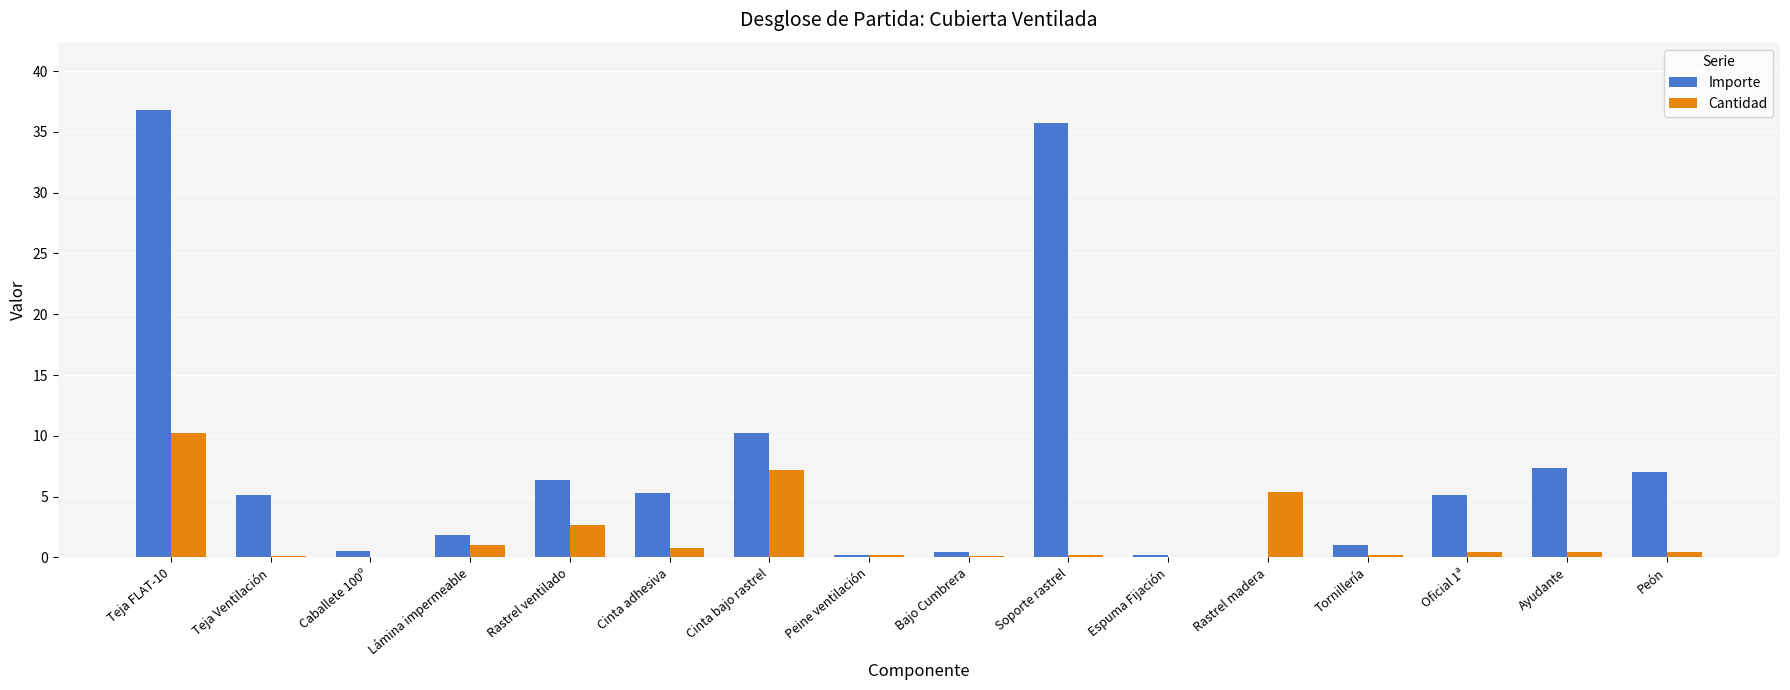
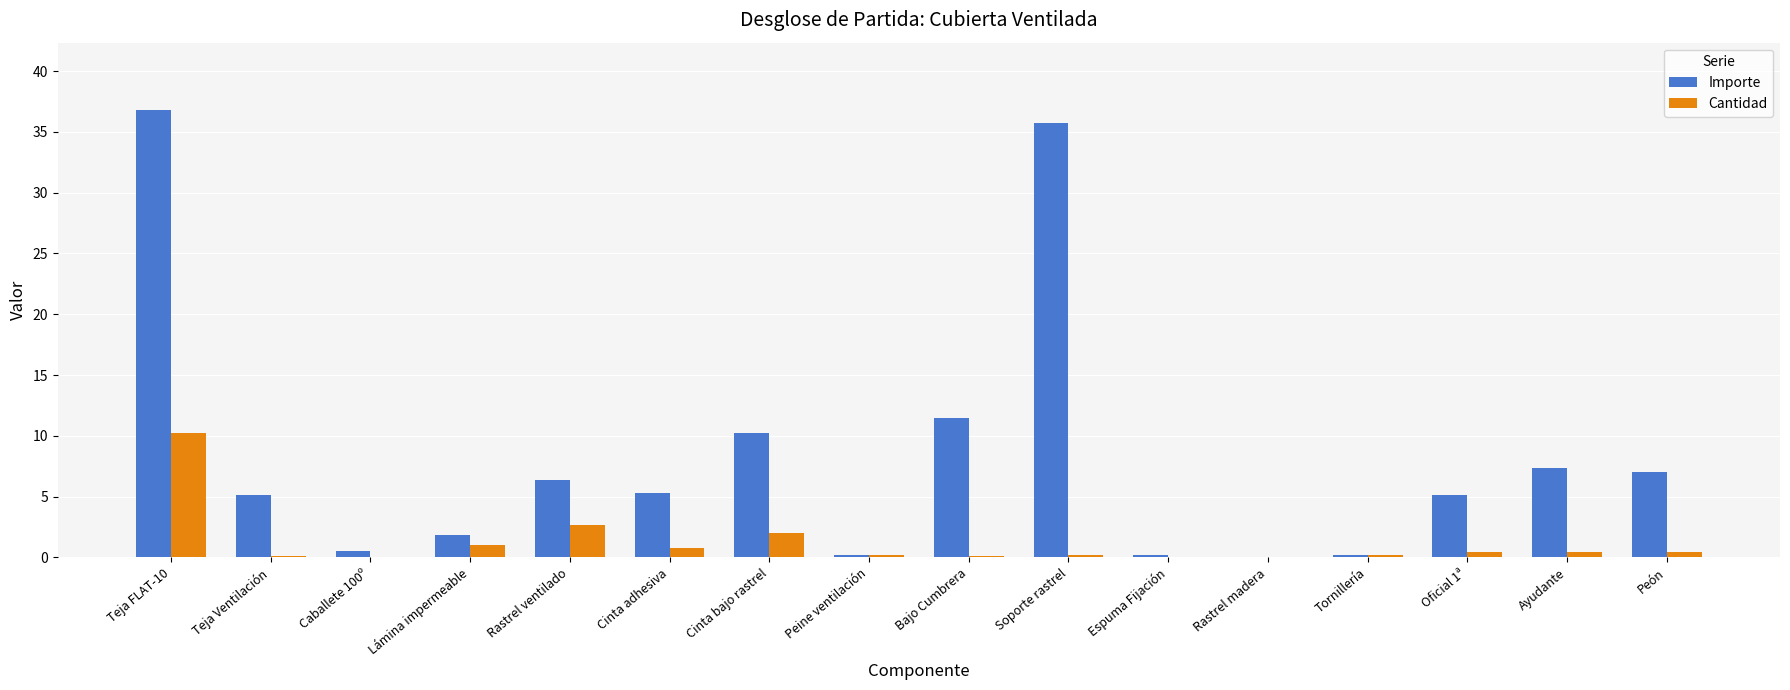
Cantidad, Cinta bajo rastrel: 7.2 -> 2.0
Importe, Bajo Cumbrera: 0.4 -> 11.4
Cantidad, Rastrel madera: 5.4 -> 0.1
Importe, Tornillería: 1.0 -> 0.2
